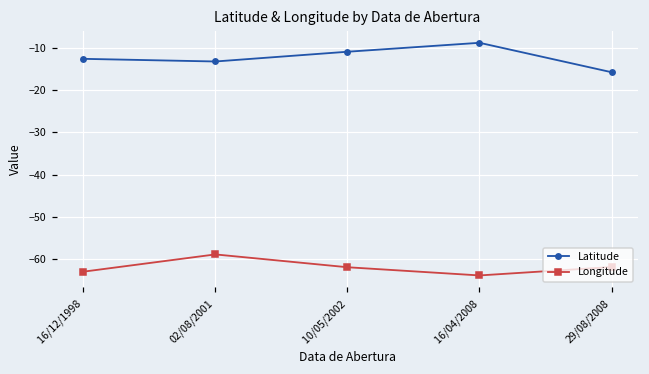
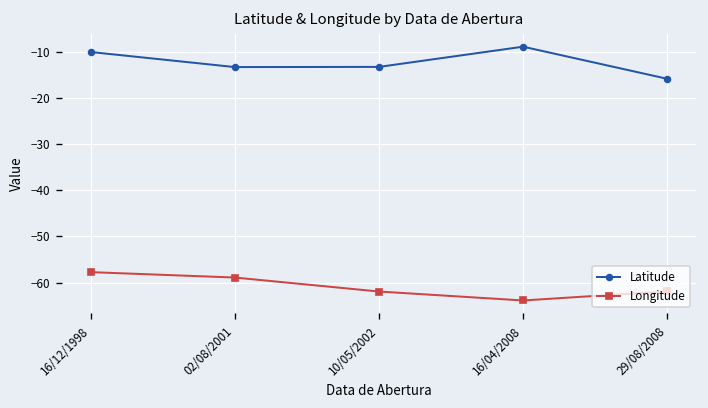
Latitude, 16/12/1998: -13 -> -10
Longitude, 16/12/1998: -63 -> -58
Latitude, 10/05/2002: -11 -> -13
